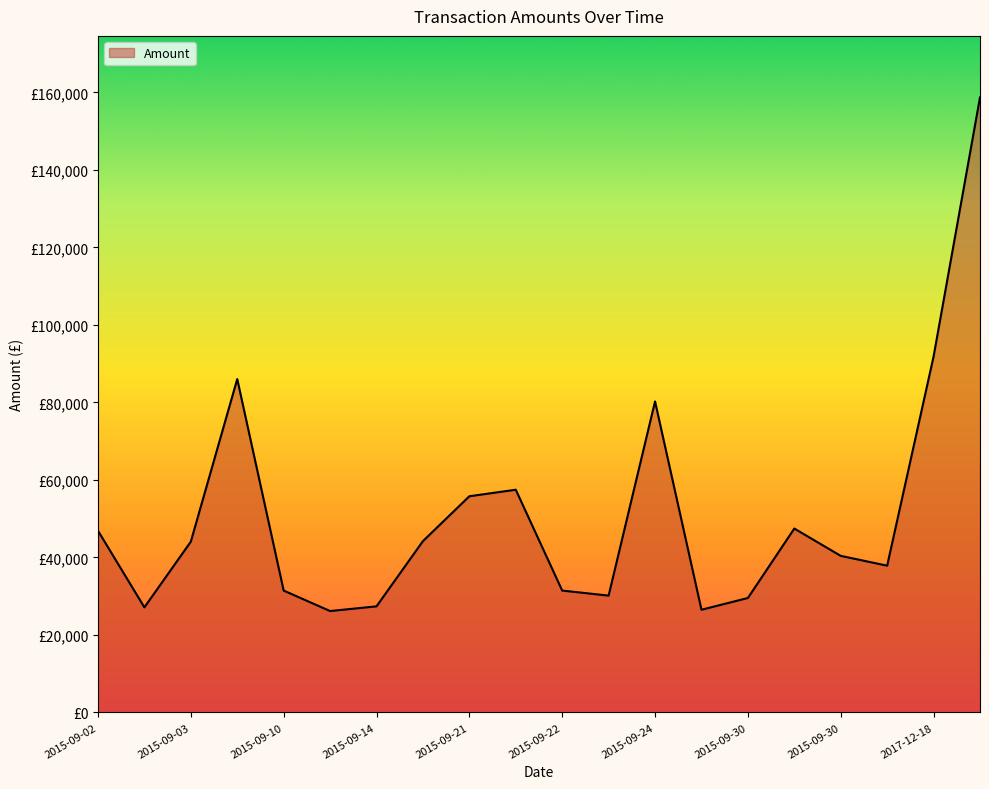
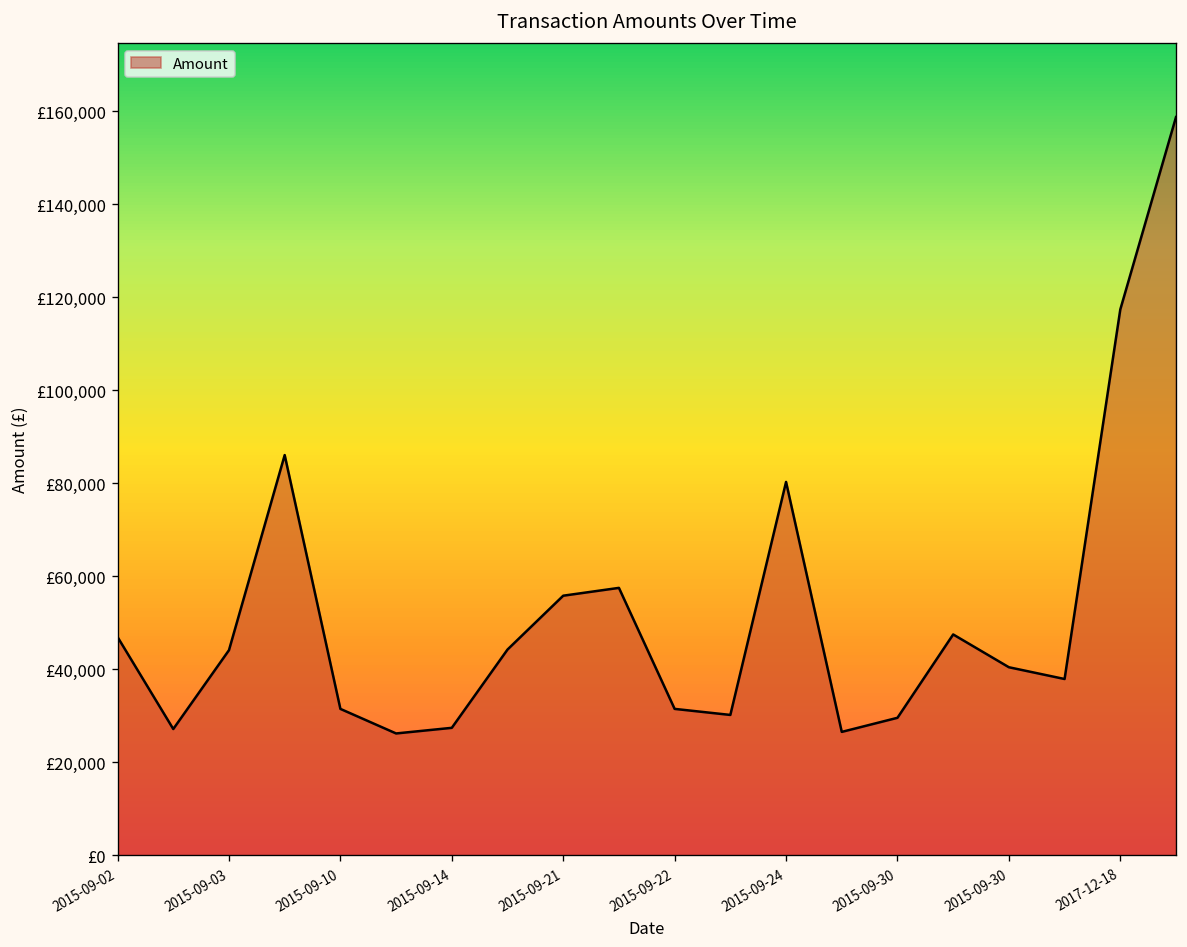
2017-12-18: £92,000 -> £117,000
